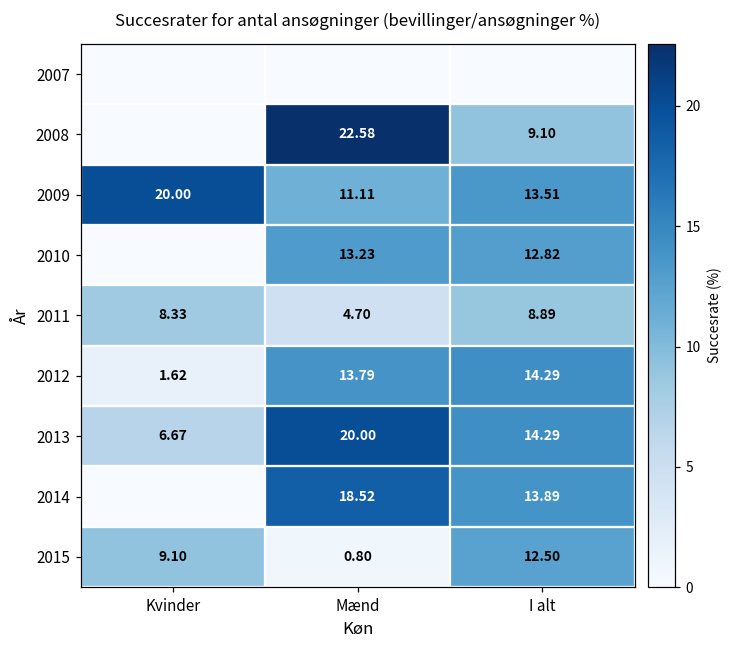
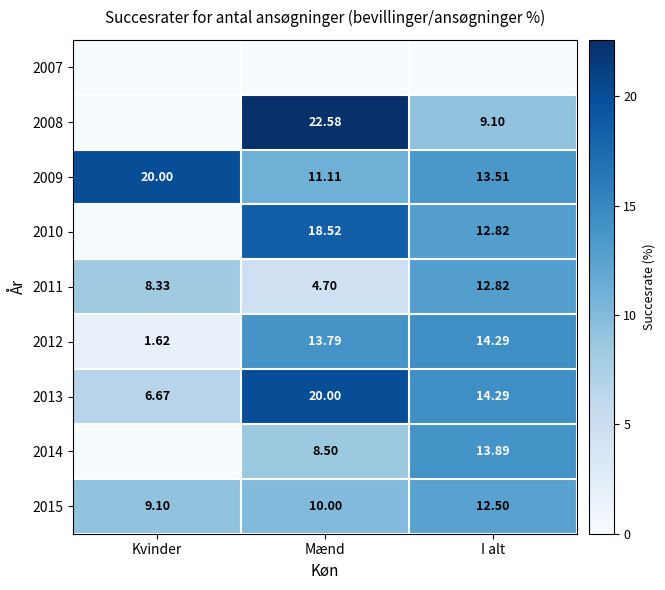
2010, Mænd: 13.23 -> 18.52
2011, I alt: 8.89 -> 12.82
2014, Mænd: 18.52 -> 8.50
2015, Mænd: 0.80 -> 10.00
